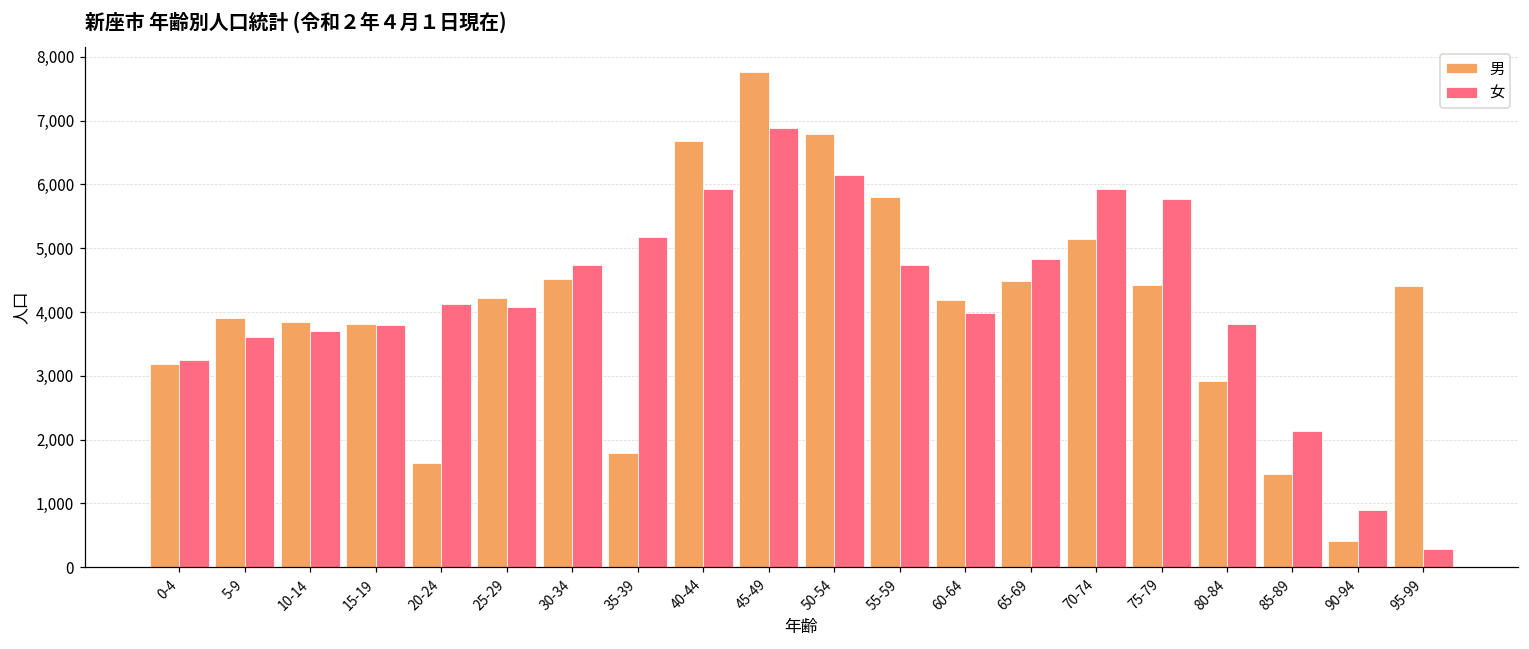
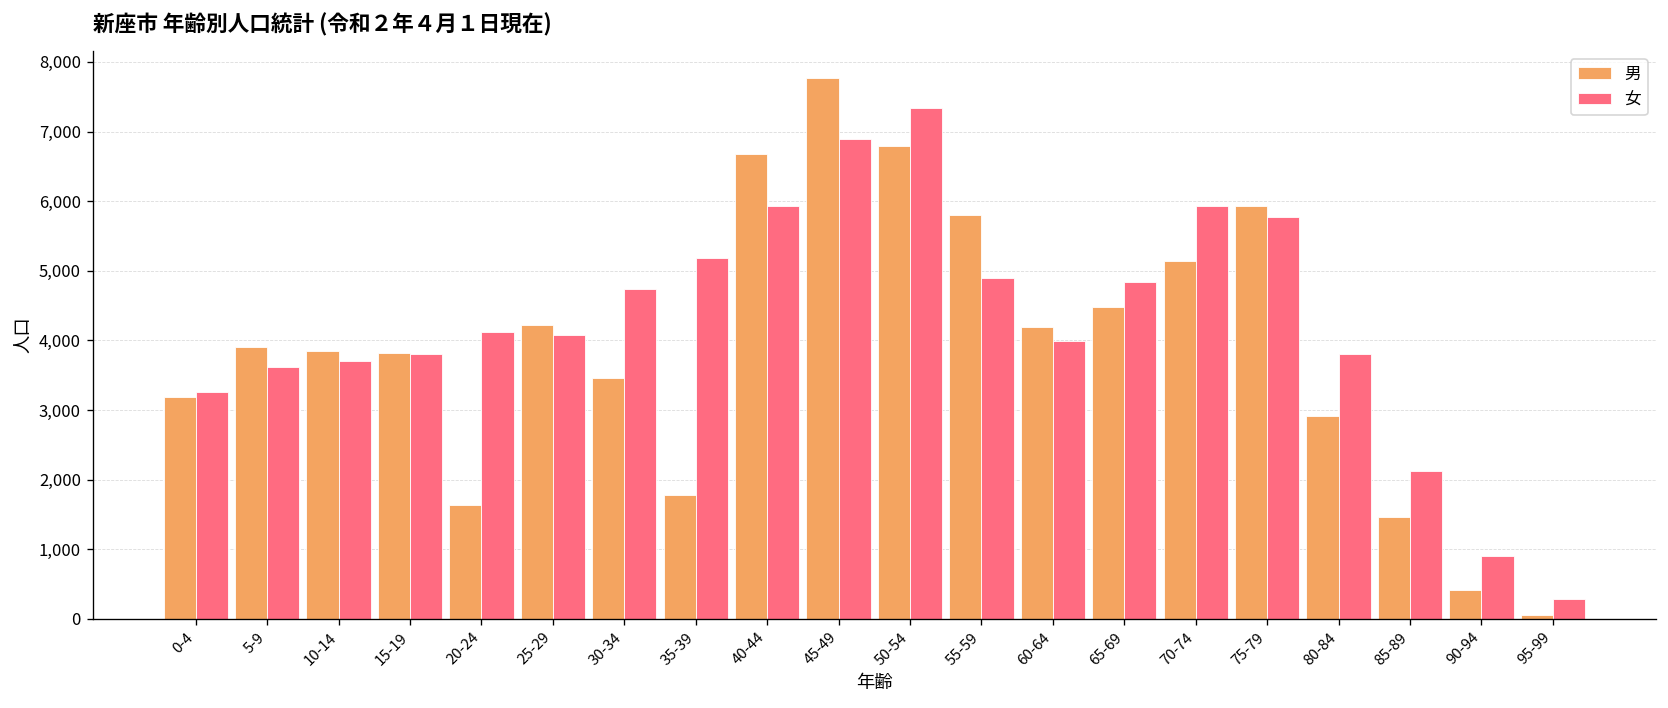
男, 30-34: 4,500 -> 3,500
女, 50-54: 6,100 -> 7,300
女, 55-59: 4,700 -> 4,900
男, 75-79: 4,400 -> 5,900
男, 95-99: 4,400 -> 100
